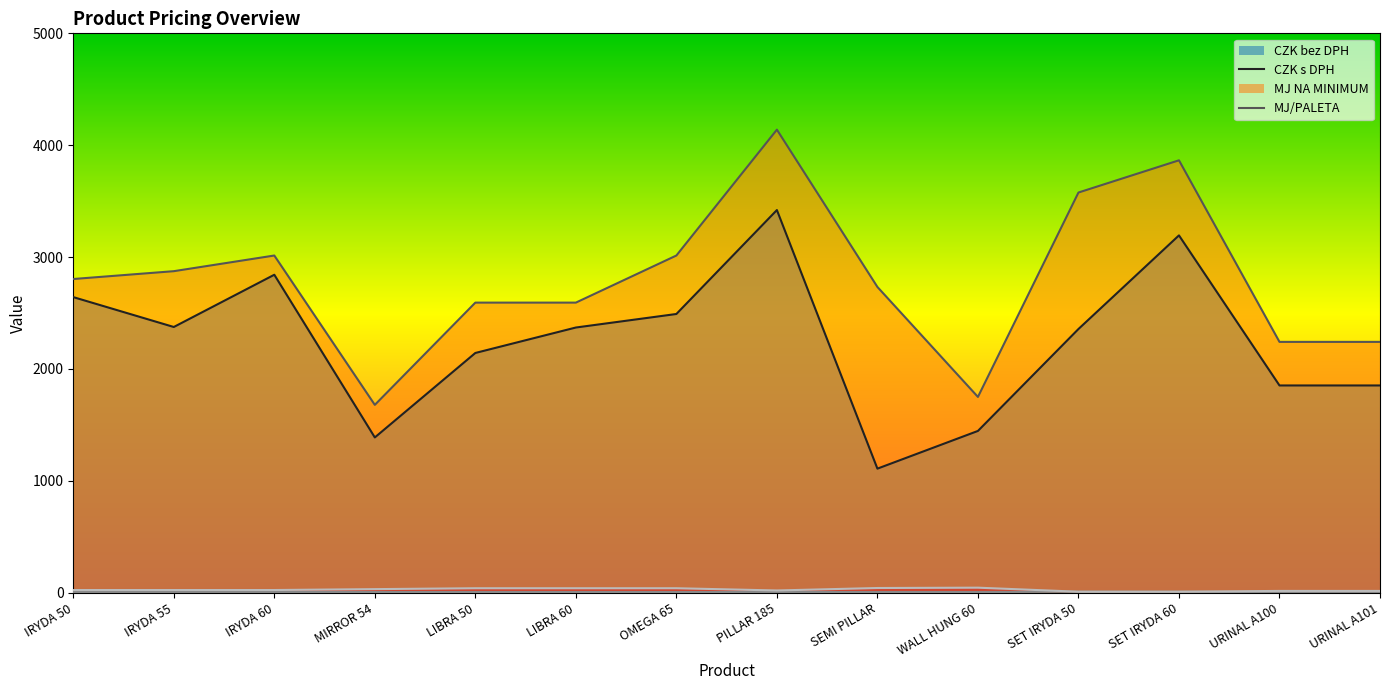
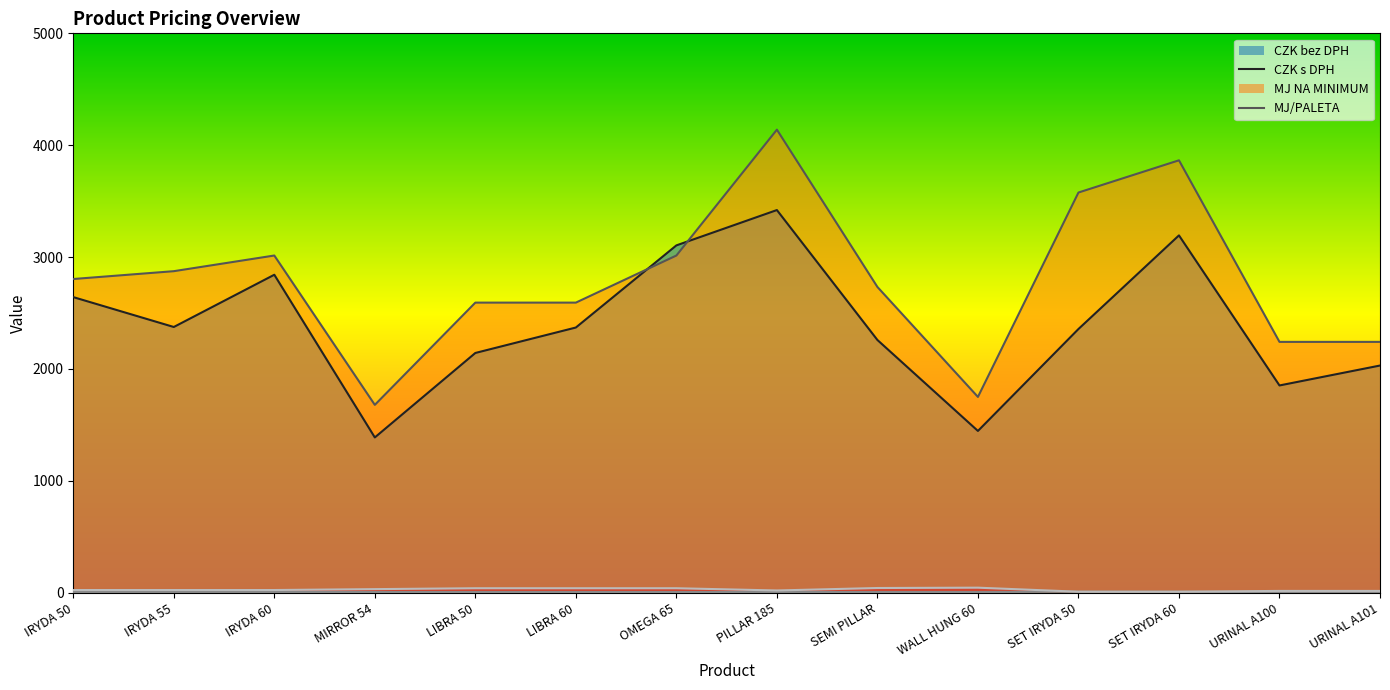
CZK bez DPH, OMEGA 65: 2490 -> 3100
CZK bez DPH, SEMI PILLAR: 1110 -> 2260
CZK bez DPH, URINAL A101: 1850 -> 2030
